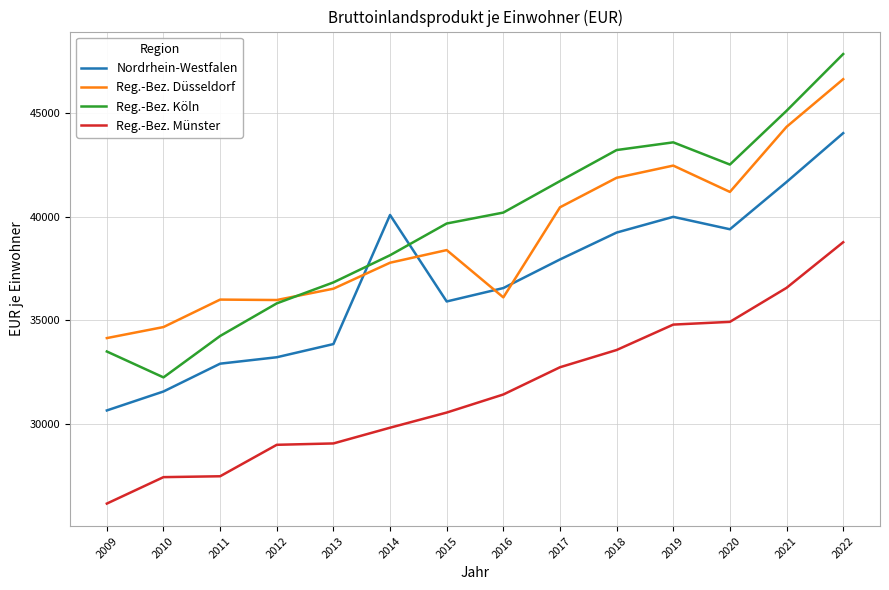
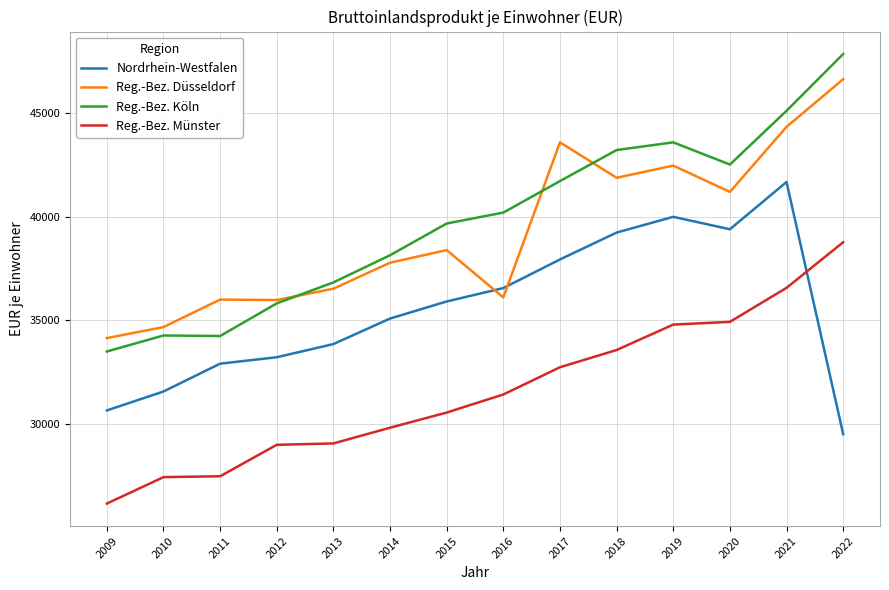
Reg.-Bez. Köln, 2010: 32200 -> 34300
Nordrhein-Westfalen, 2014: 40100 -> 35100
Reg.-Bez. Düsseldorf, 2017: 40400 -> 43600
Nordrhein-Westfalen, 2022: 44000 -> 29500
